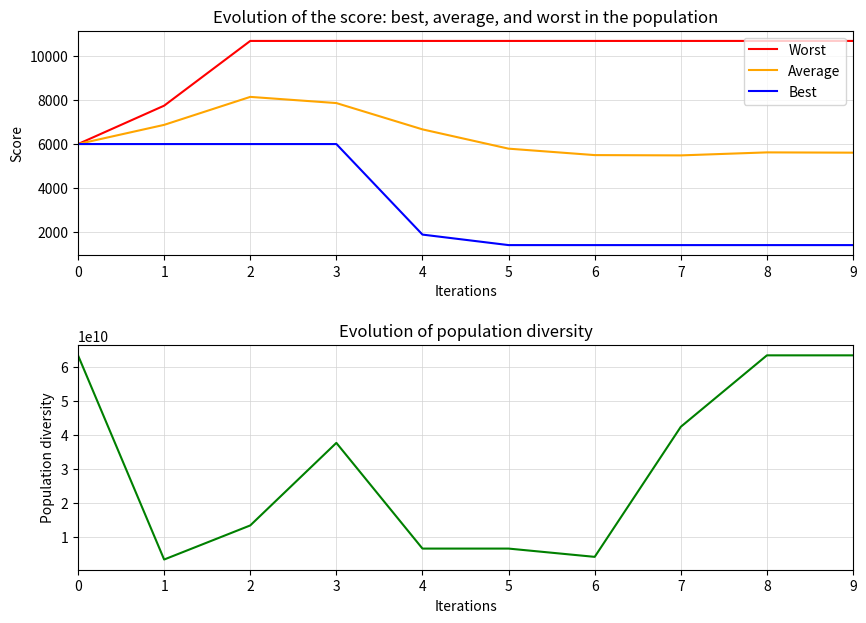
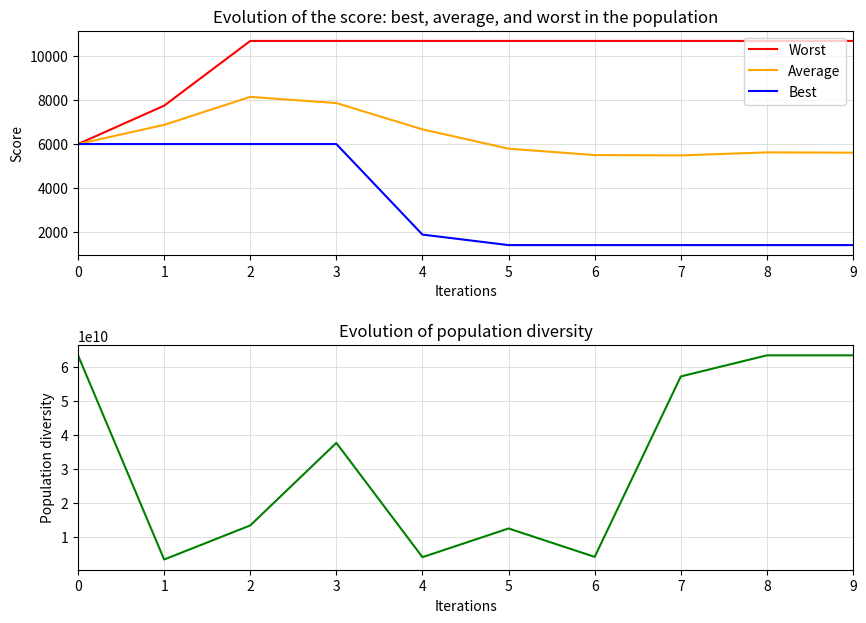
Evolution of population diversity, 4: 7000000000 -> 4000000000
Evolution of population diversity, 5: 7000000000 -> 12000000000
Evolution of population diversity, 7: 42000000000 -> 57000000000
